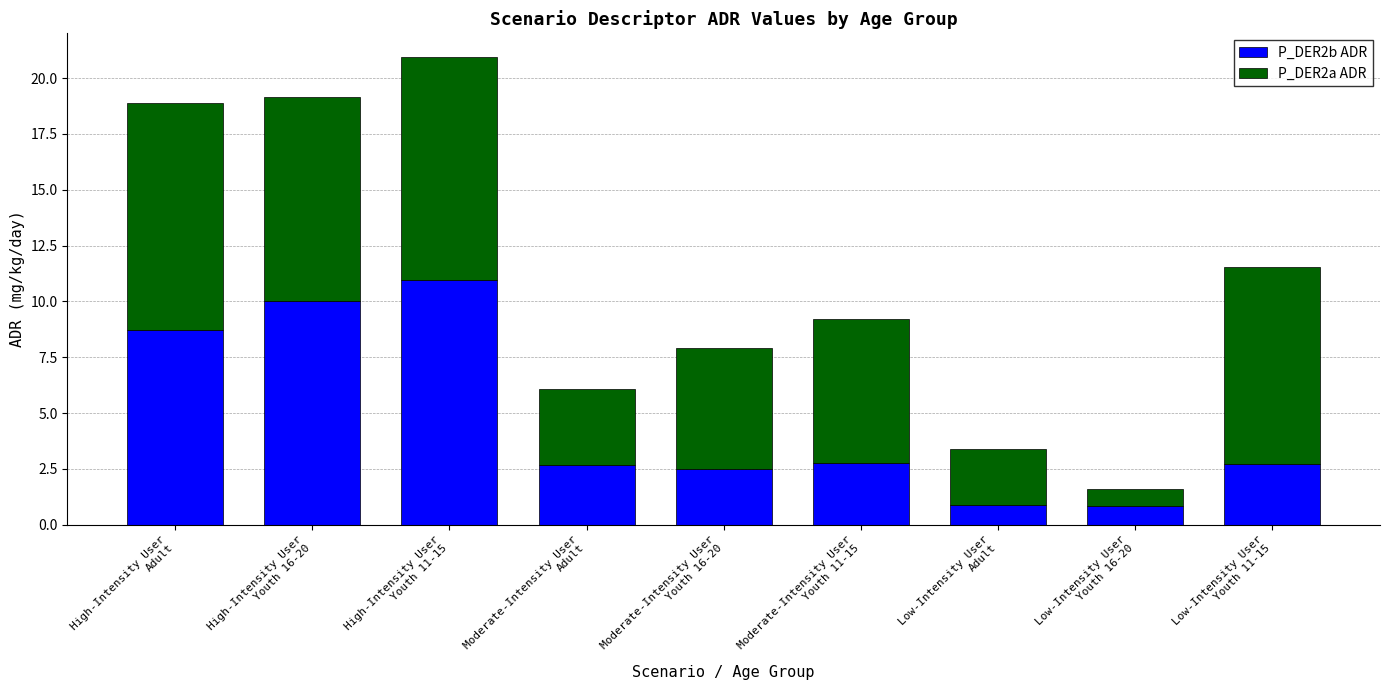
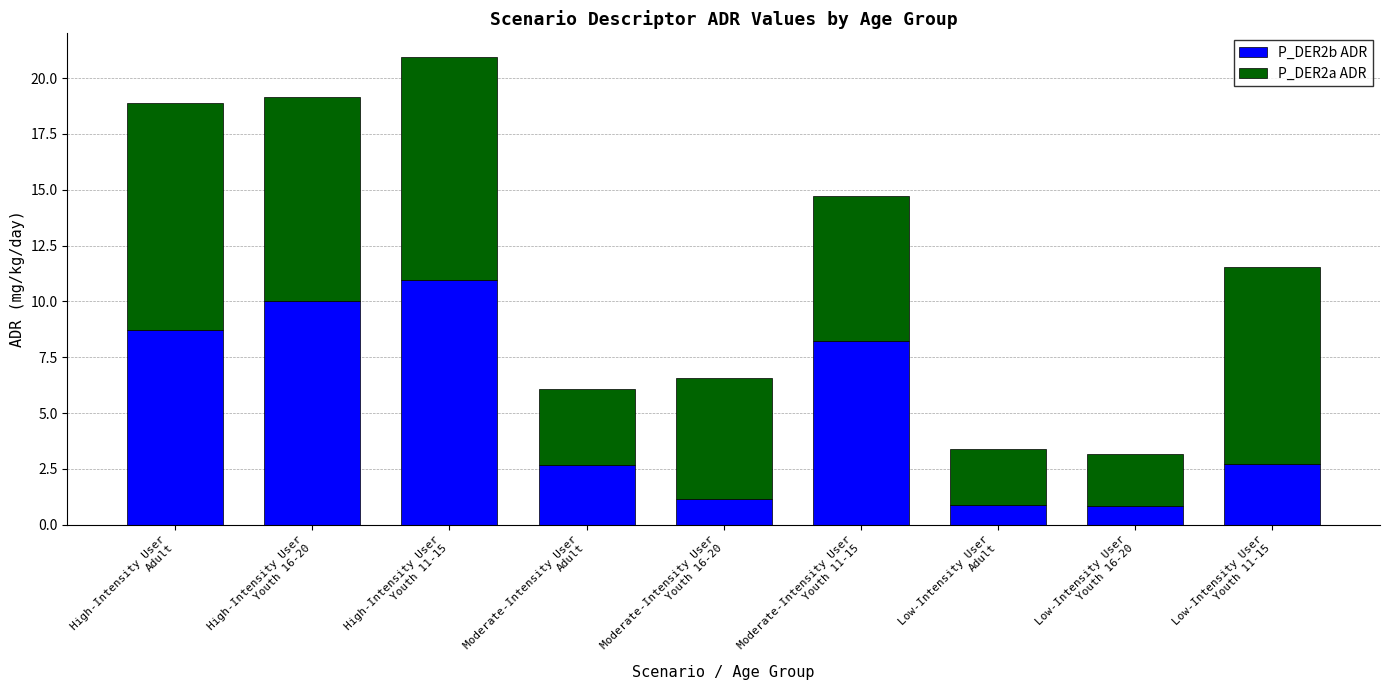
P_DER2b ADR, Moderate-Intensity User Youth 16-20: 2.5 -> 1.2
P_DER2b ADR, Moderate-Intensity User Youth 11-15: 2.7 -> 8.2
P_DER2a ADR, Low-Intensity User Youth 16-20: 0.8 -> 2.3
